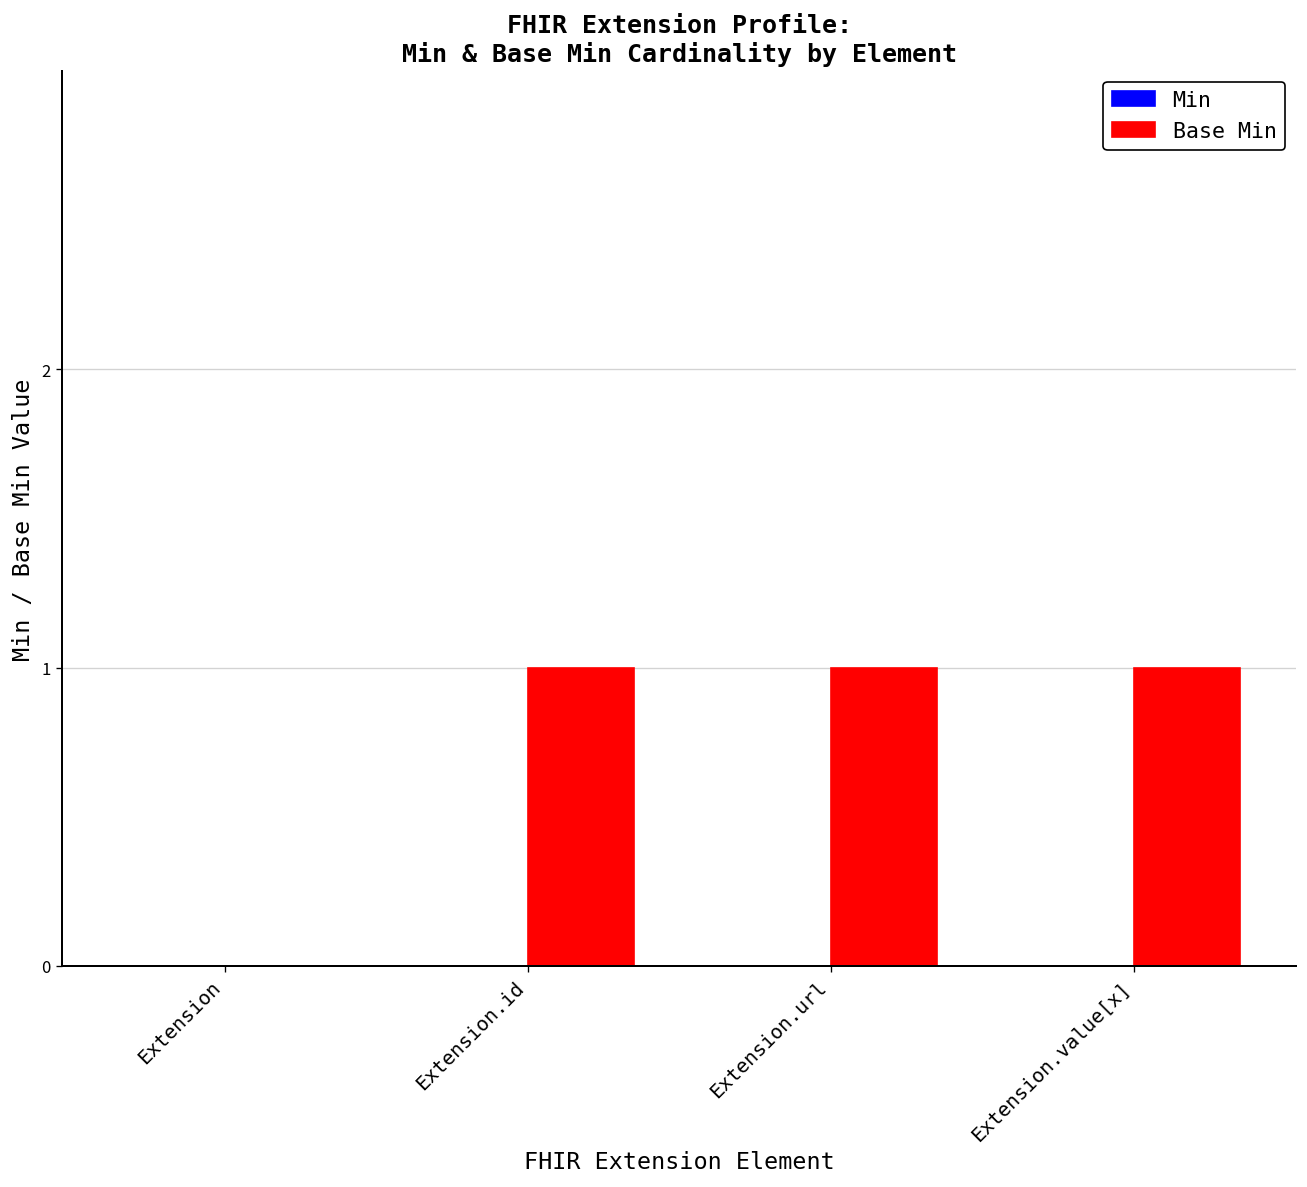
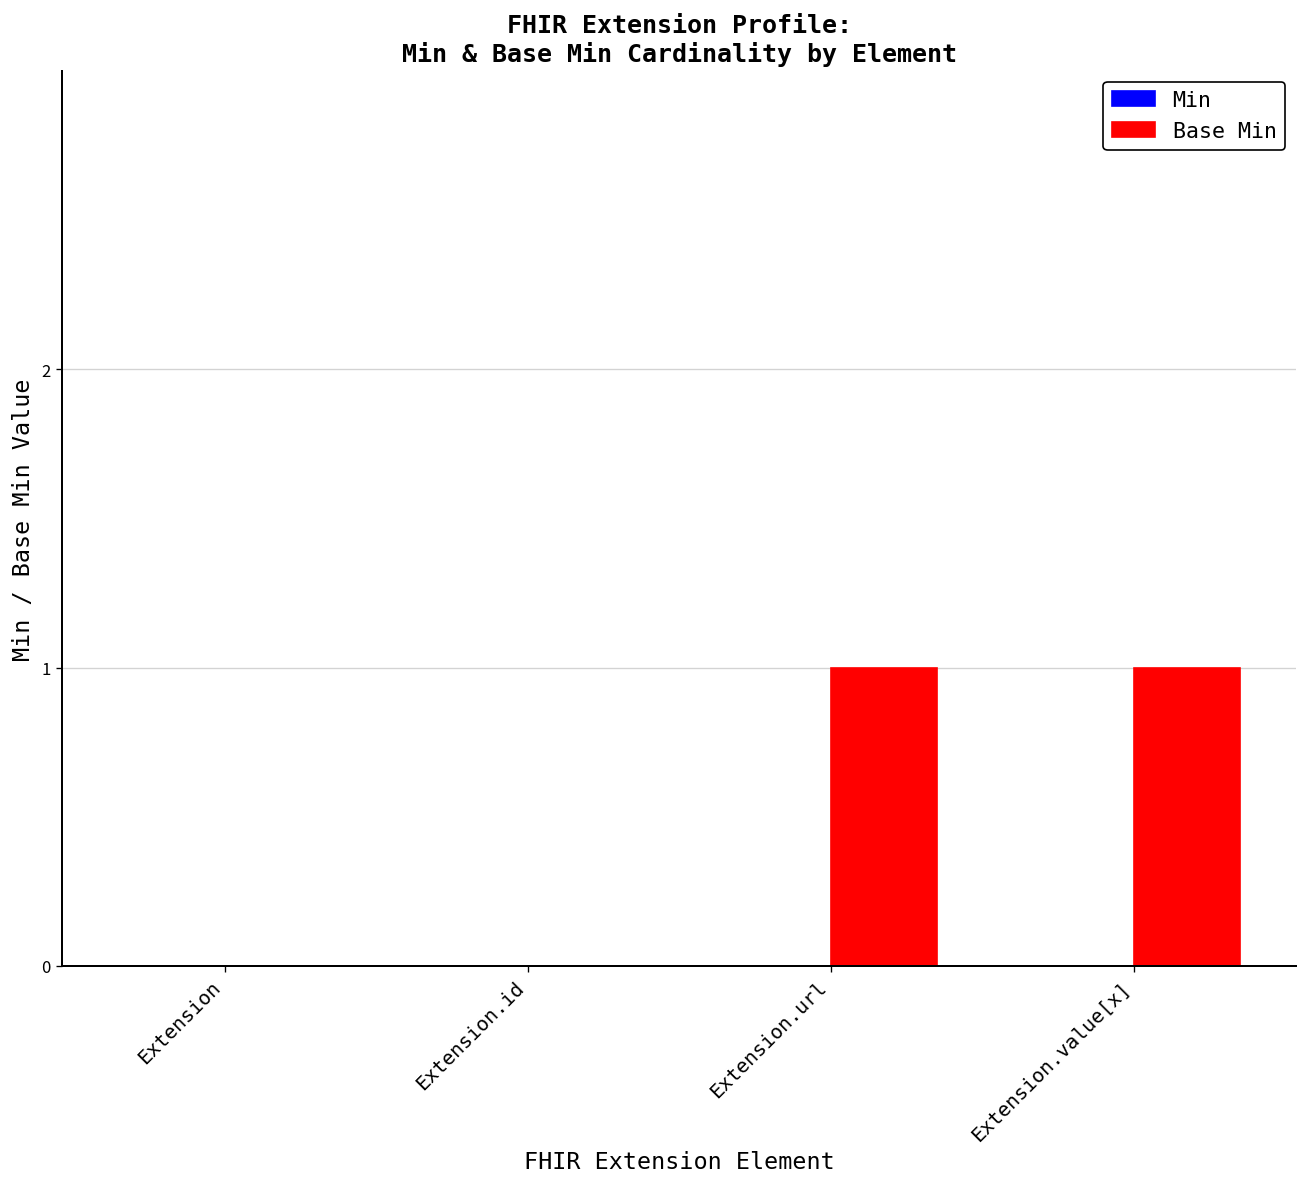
Base Min, Extension.id: 1 -> 0
